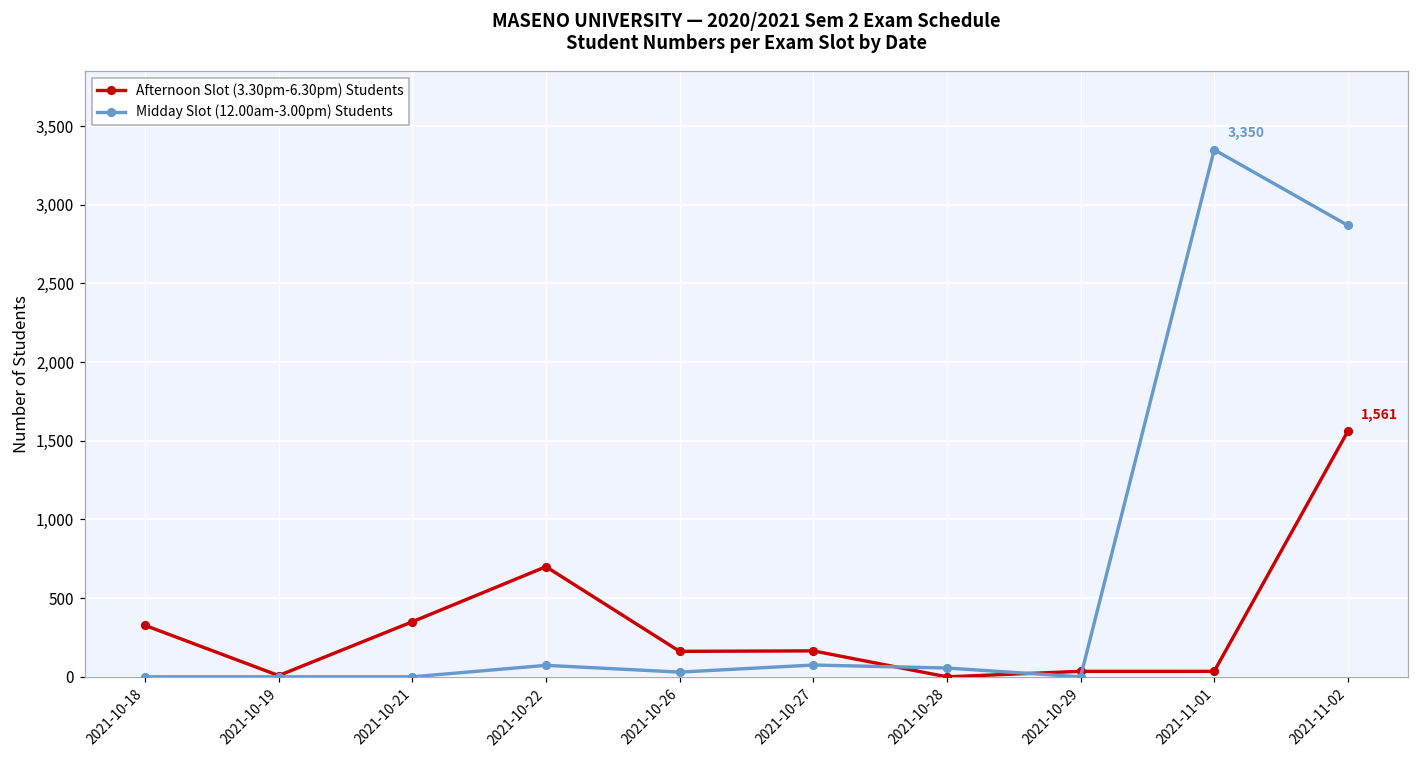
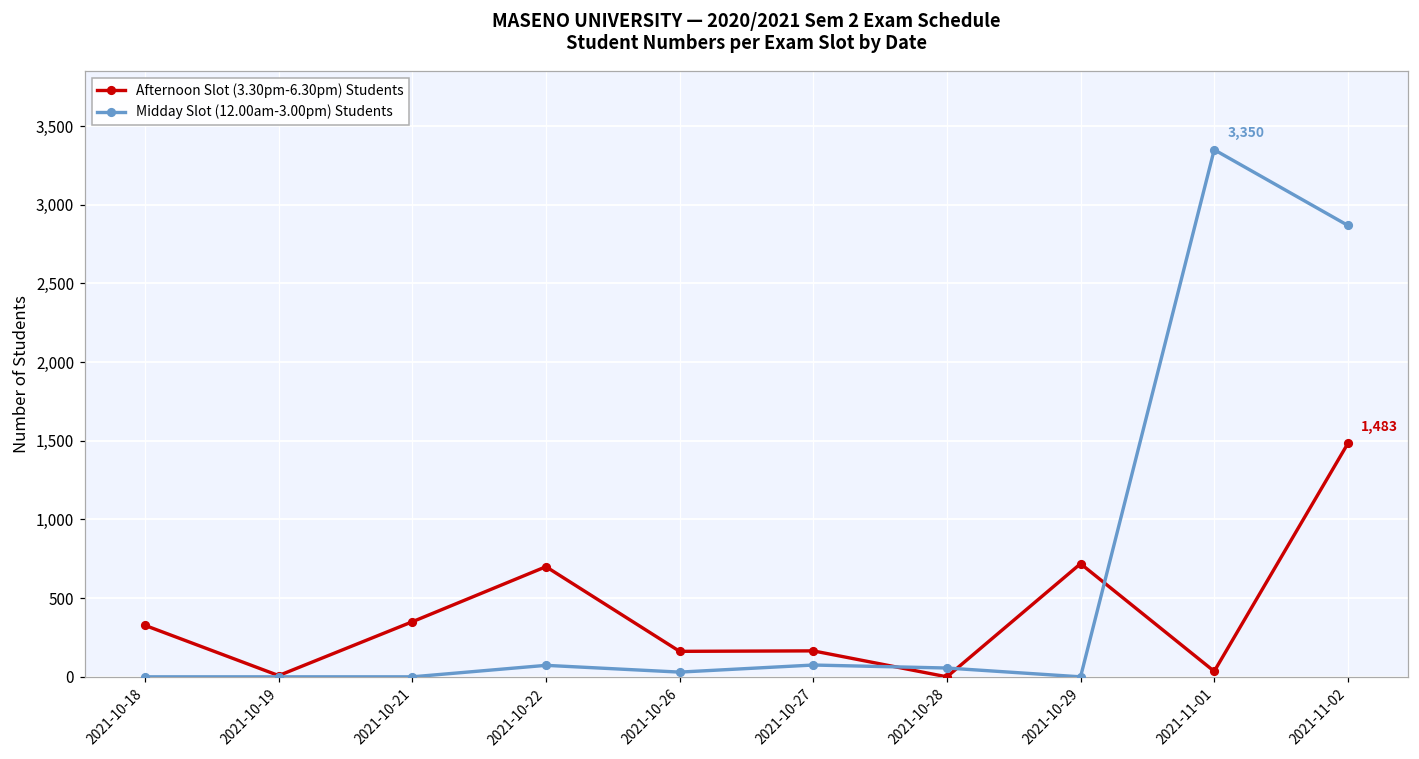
Afternoon Slot (3.30pm-6.30pm) Students, 2021-10-29: 40 -> 720
Afternoon Slot (3.30pm-6.30pm) Students, 2021-11-02: 1,561 -> 1,483
